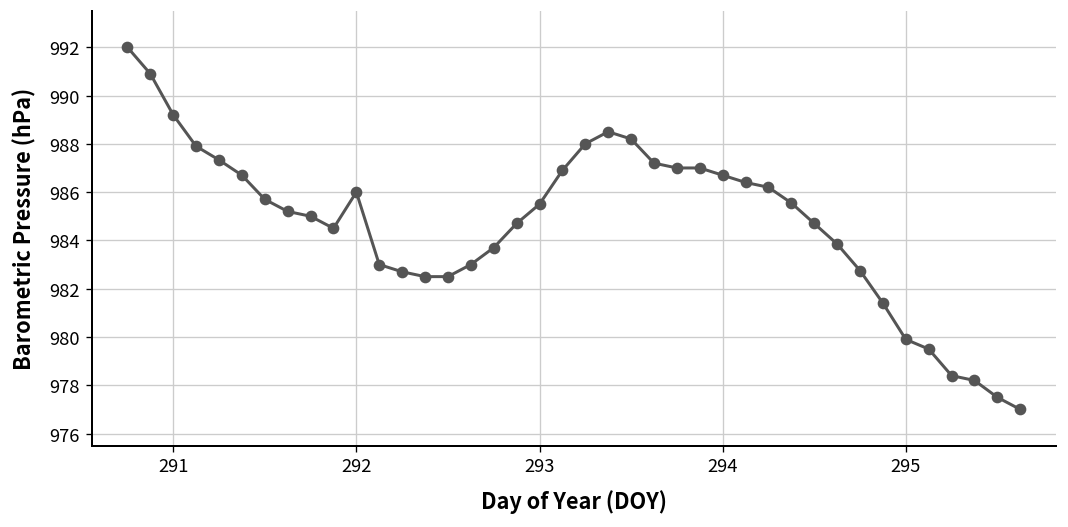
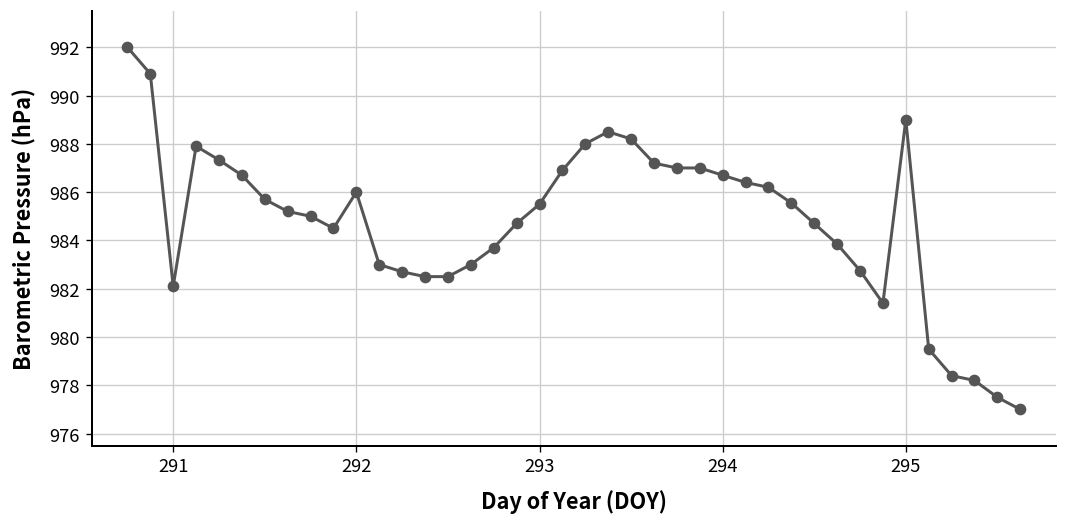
291: 989.2 -> 982.1
295: 979.9 -> 989.0
